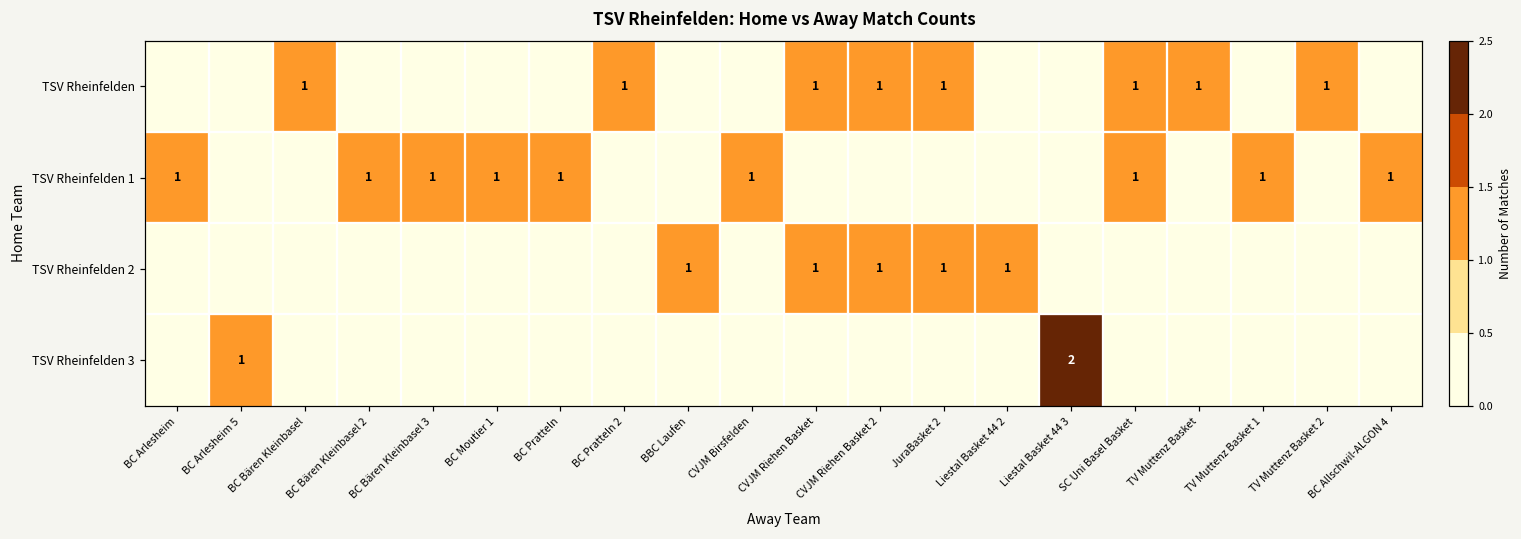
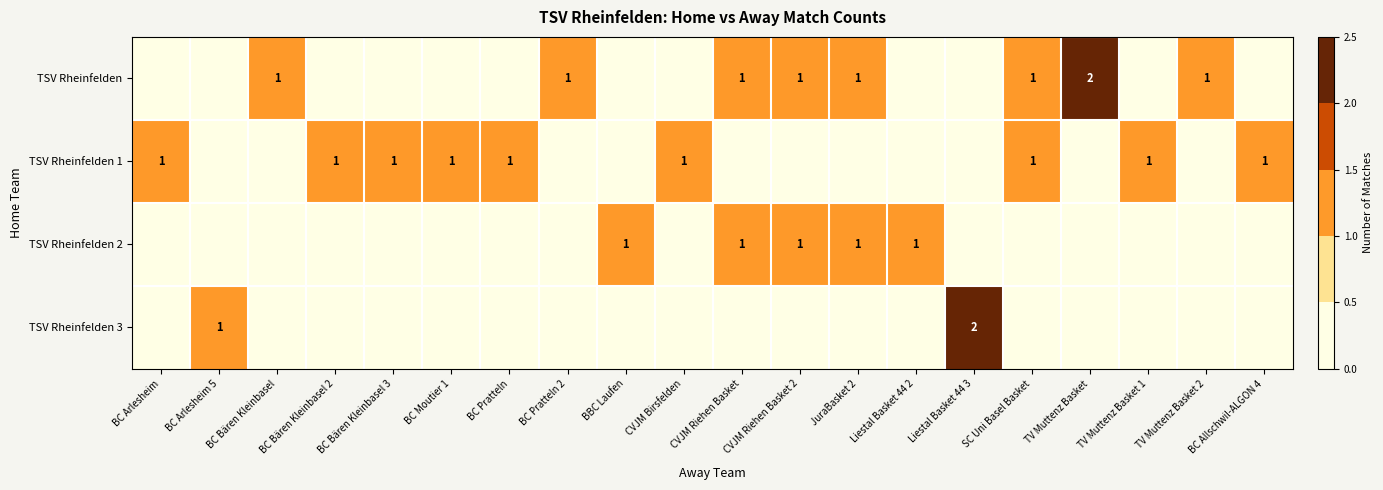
TSV Rheinfelden, TV Muttenz Basket: 1 -> 2
